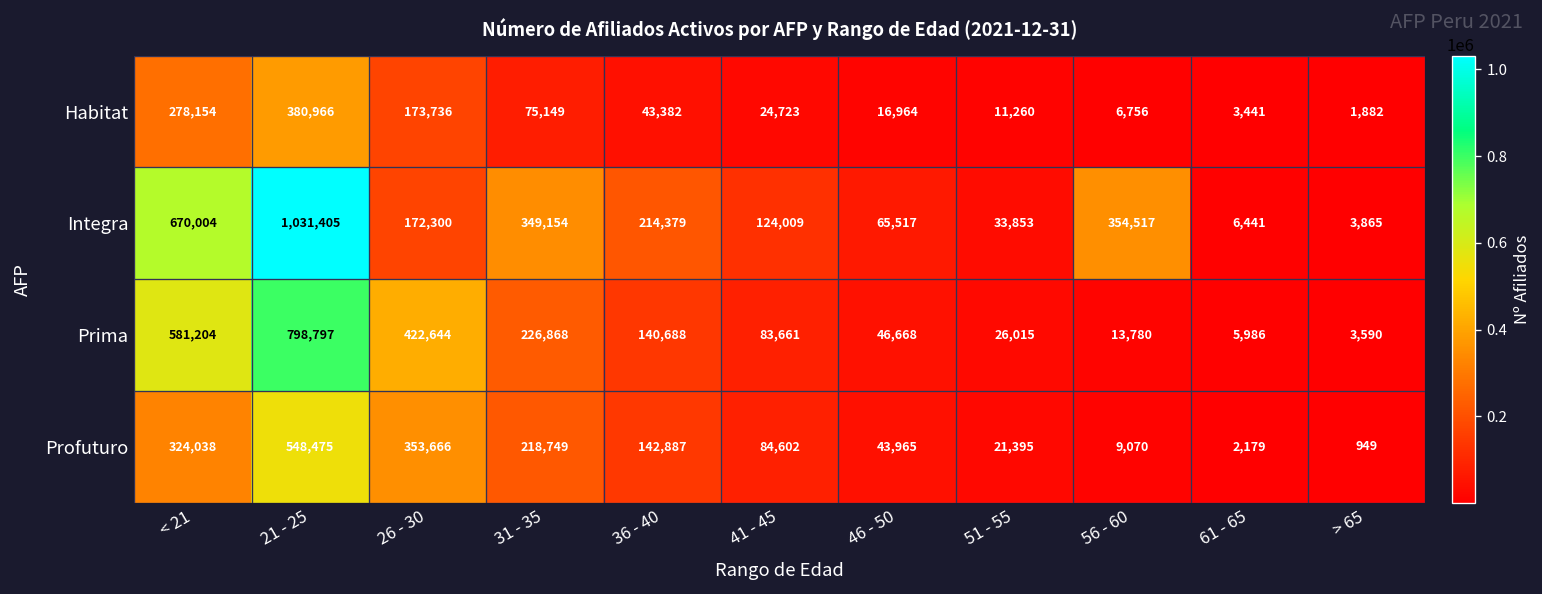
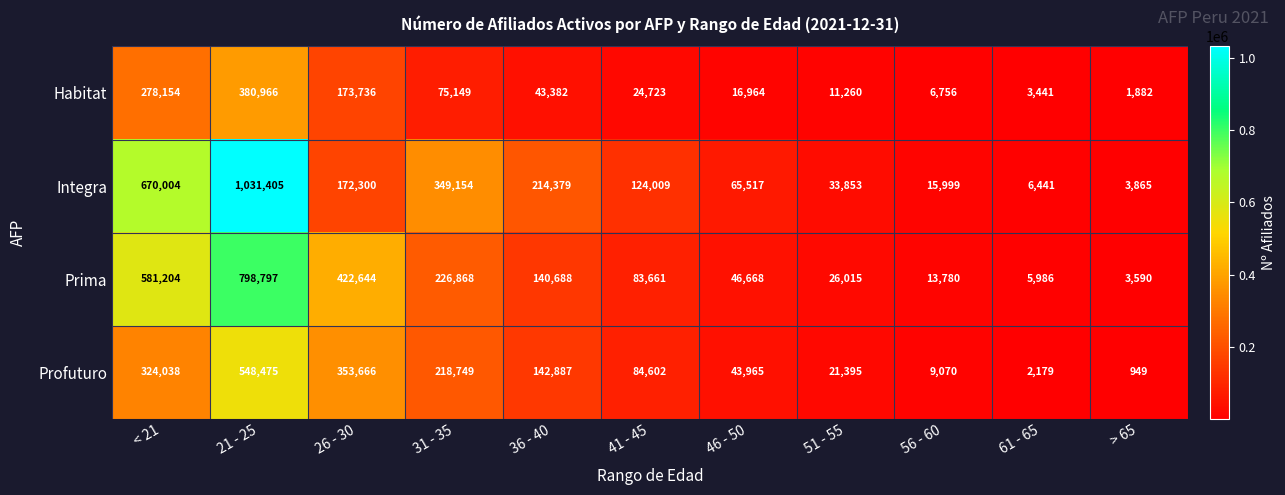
Integra, 56 - 60: 354,517 -> 15,999
